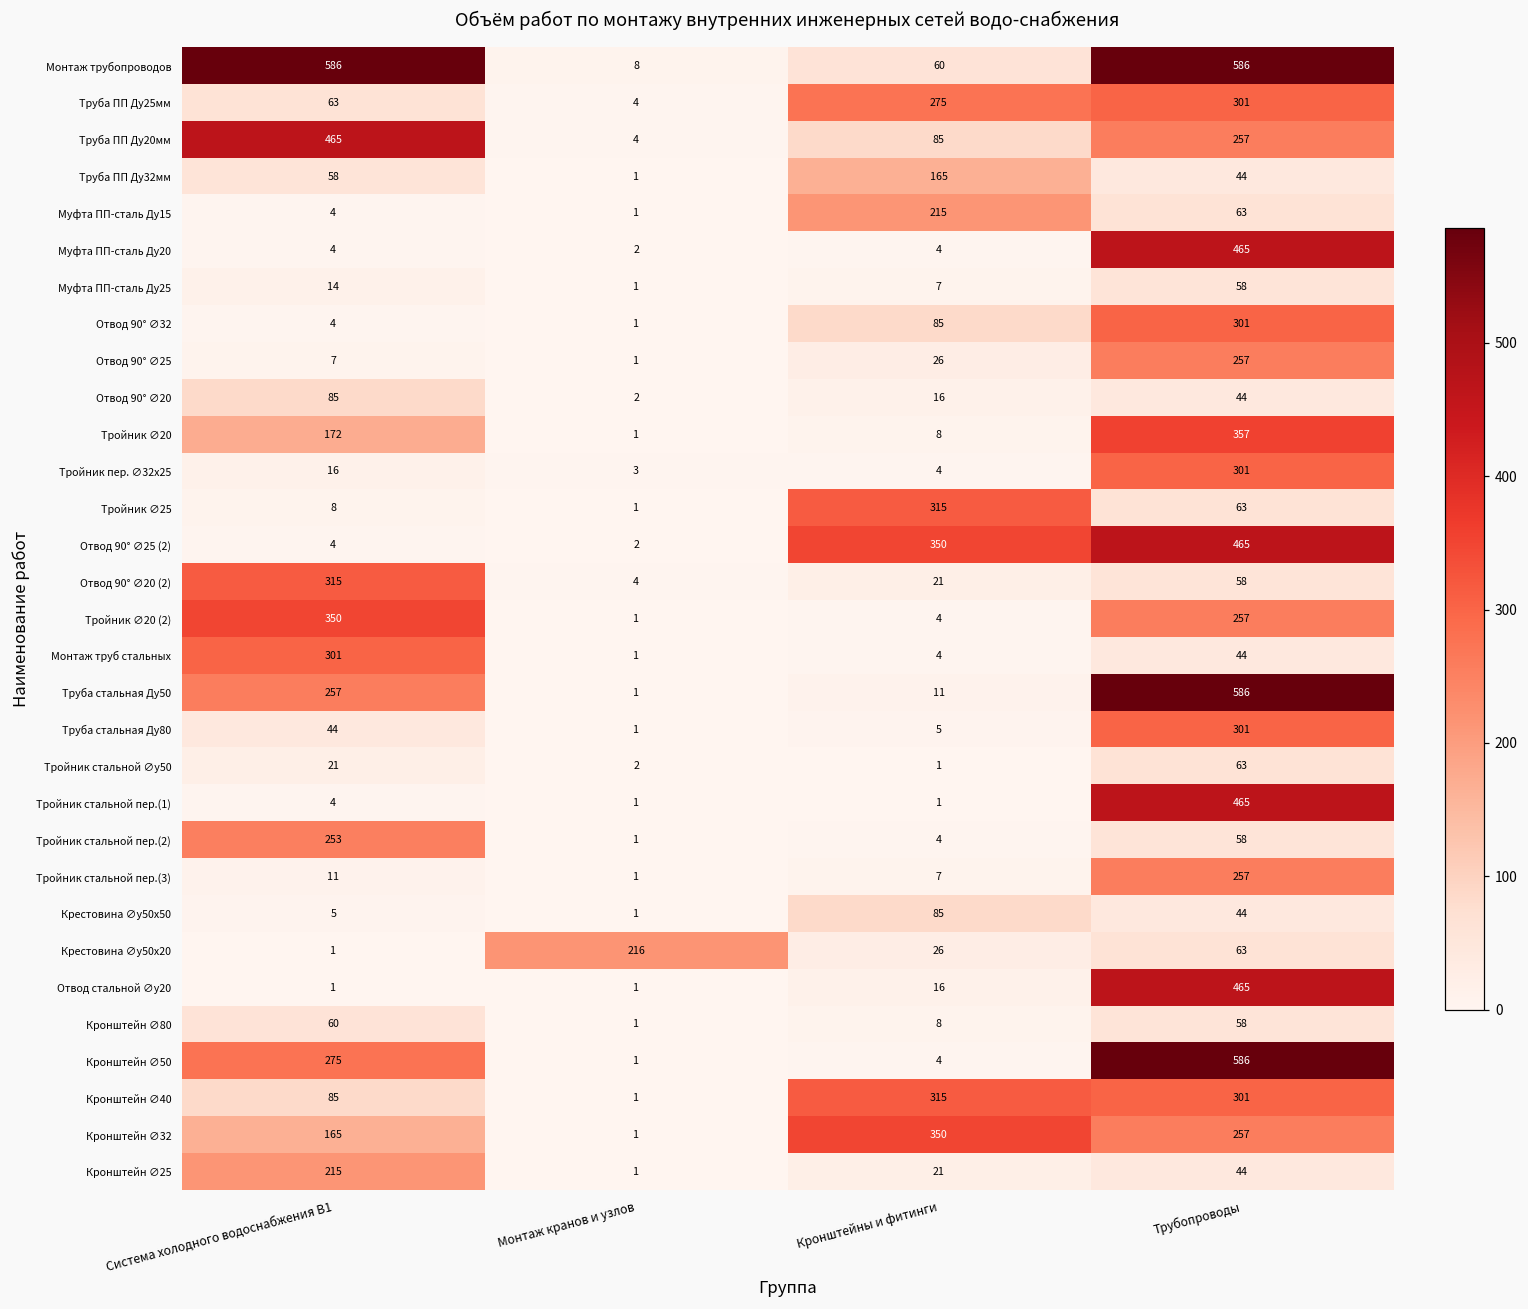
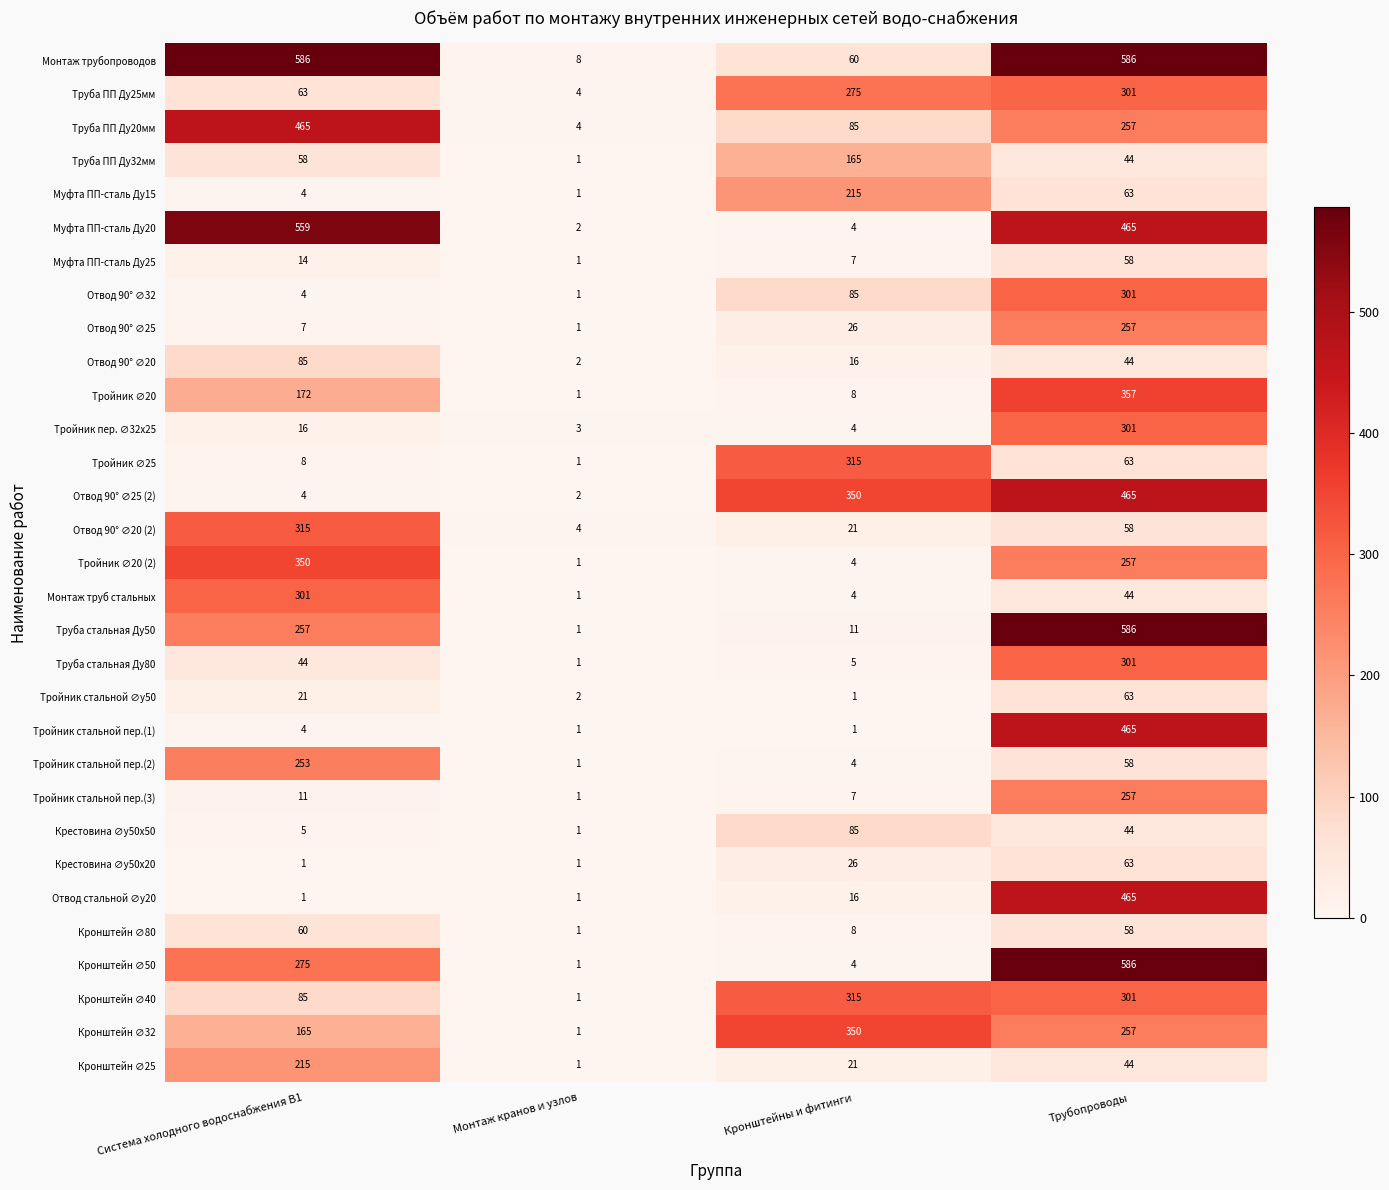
Муфта ПП-сталь Ду20, Система холодного водоснабжения В1: 4 -> 559
Крестовина ∅у50х20, Монтаж кранов и узлов: 216 -> 1
